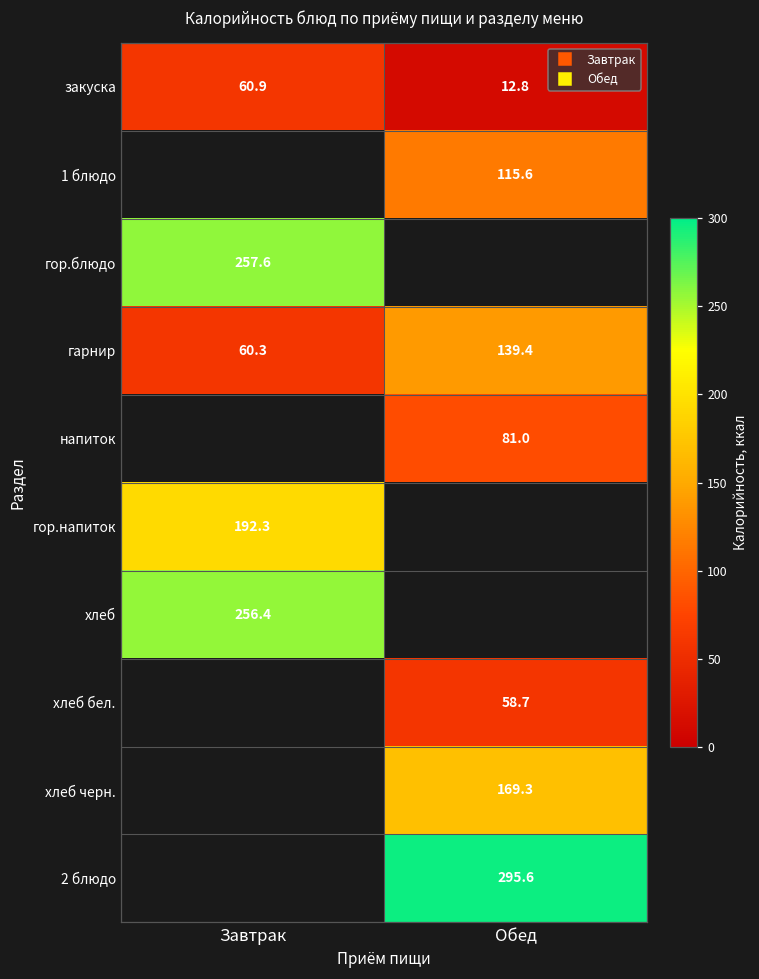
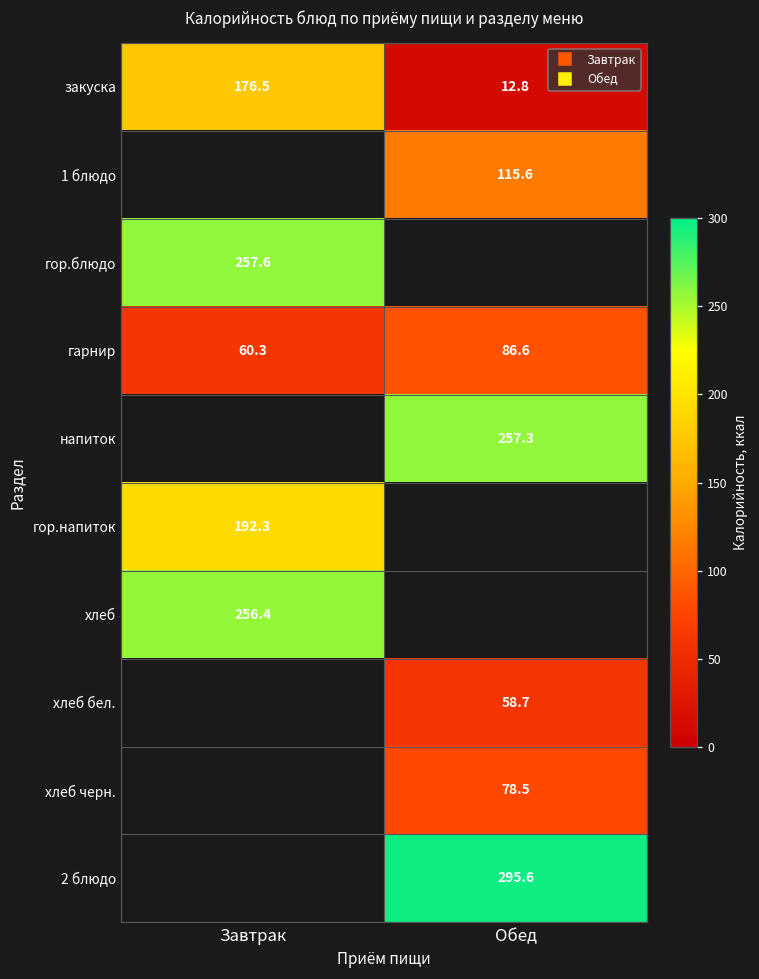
закуска, Завтрак: 60.9 -> 176.5
гарнир, Обед: 139.4 -> 86.6
напиток, Обед: 81.0 -> 257.3
хлеб черн., Обед: 169.3 -> 78.5
